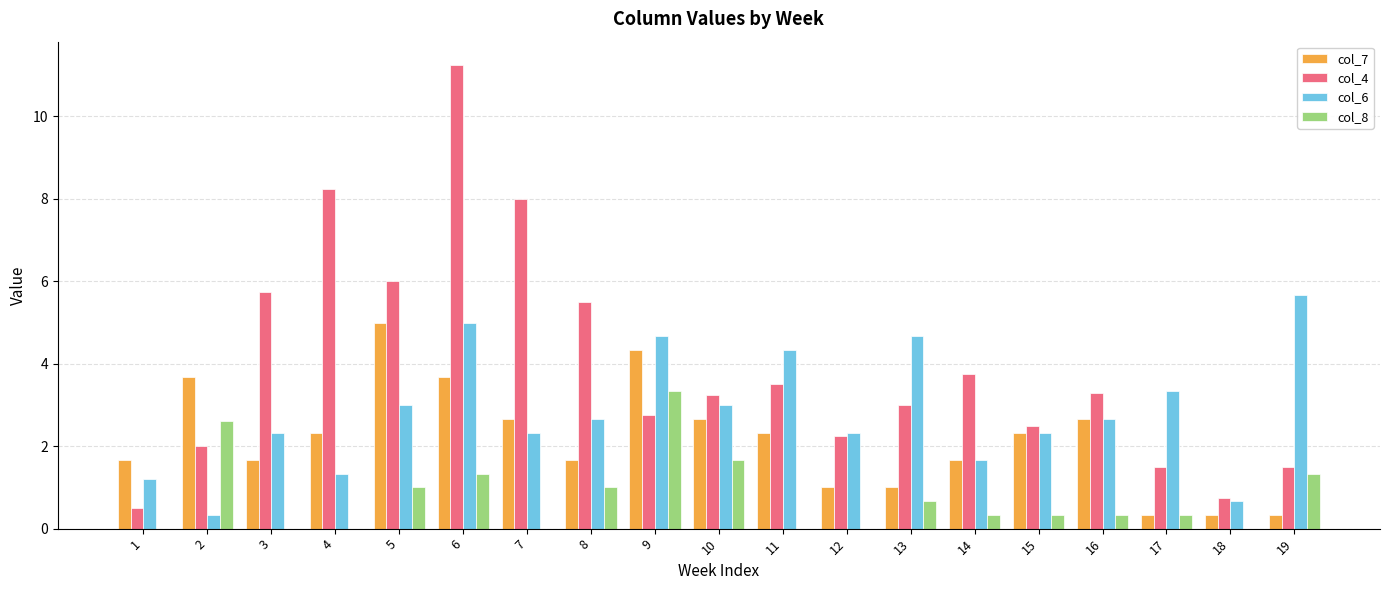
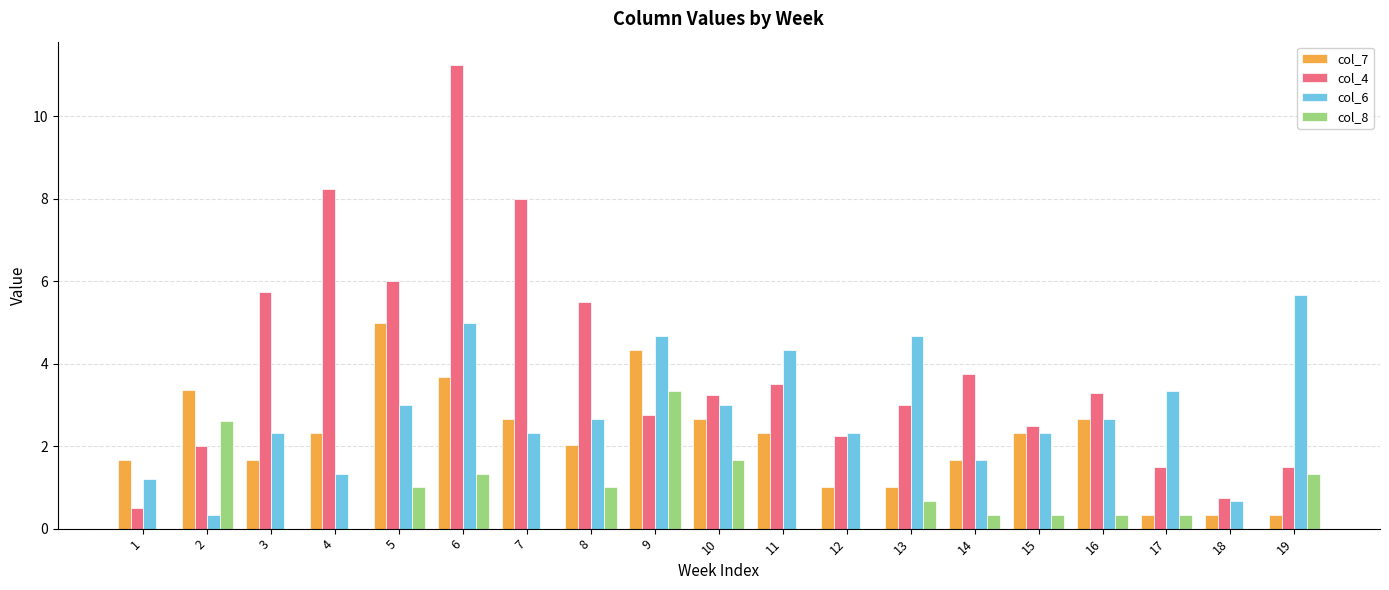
col_7, 2: 3.7 -> 3.4
col_7, 8: 1.7 -> 2.0
